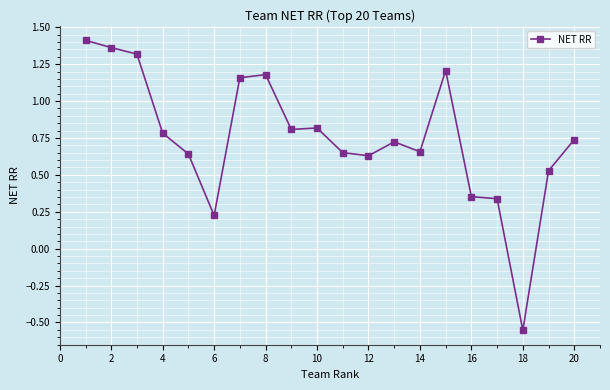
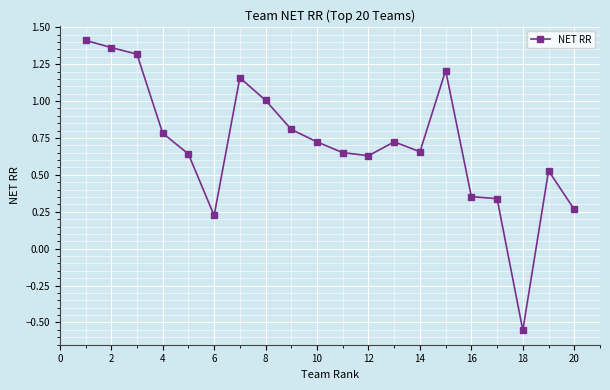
8: 1.18 -> 1.01
10: 0.82 -> 0.72
20: 0.74 -> 0.27
